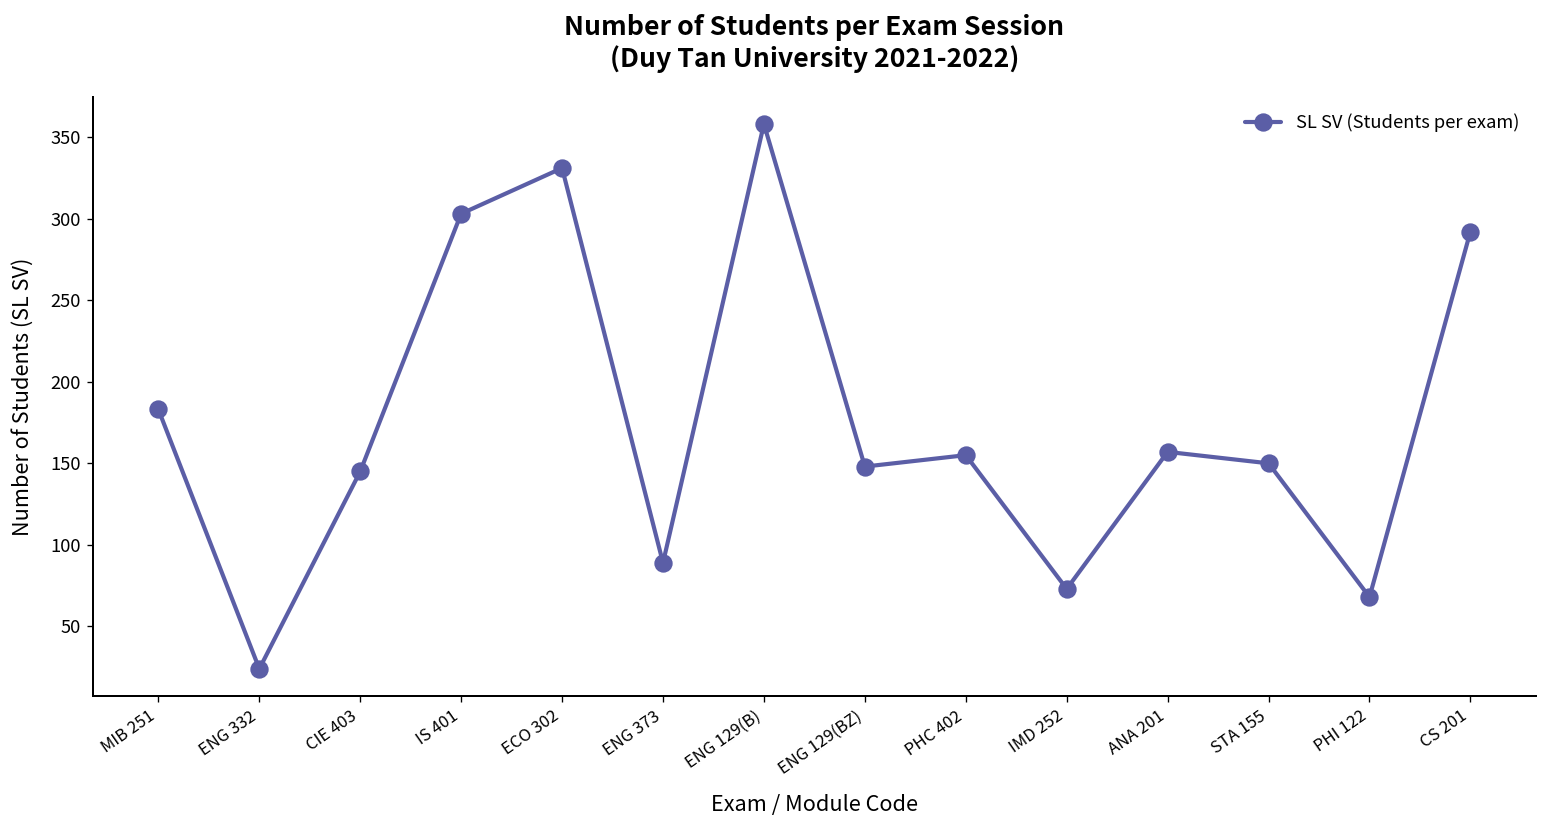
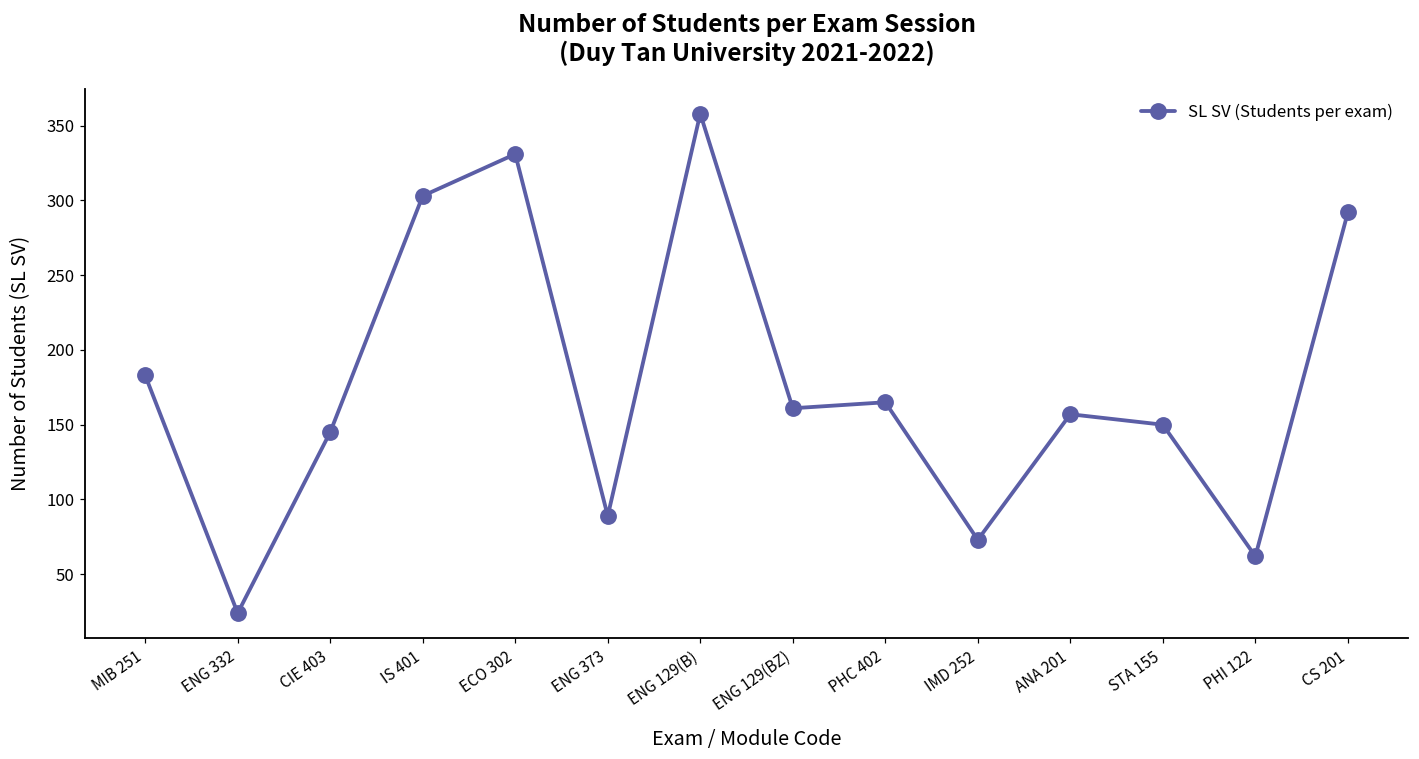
ENG 129(BZ): 148 -> 161
PHC 402: 155 -> 165
PHI 122: 68 -> 62
